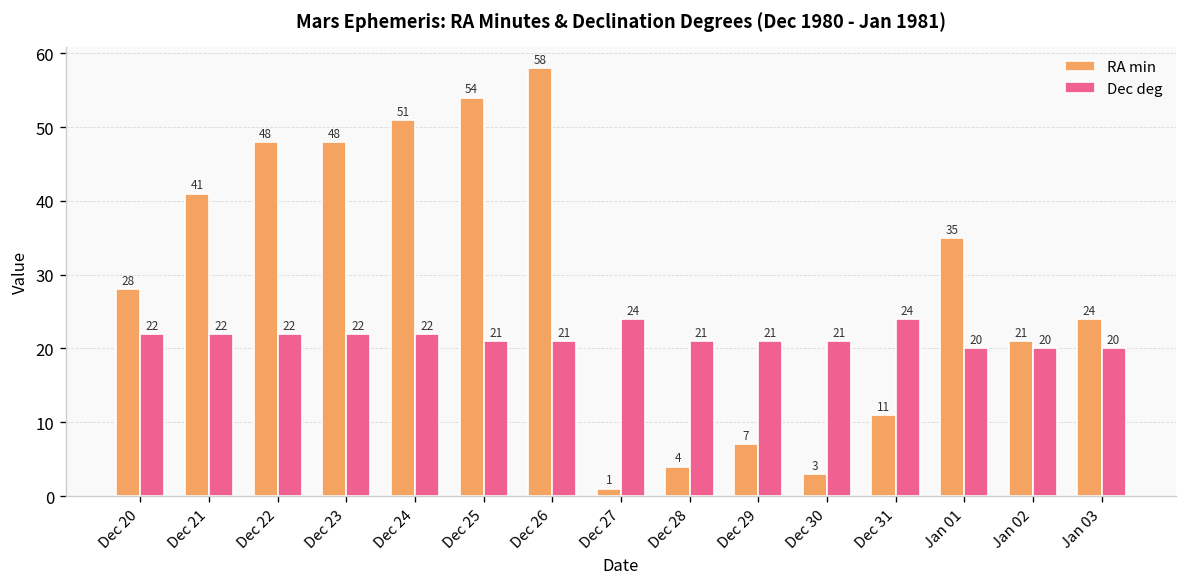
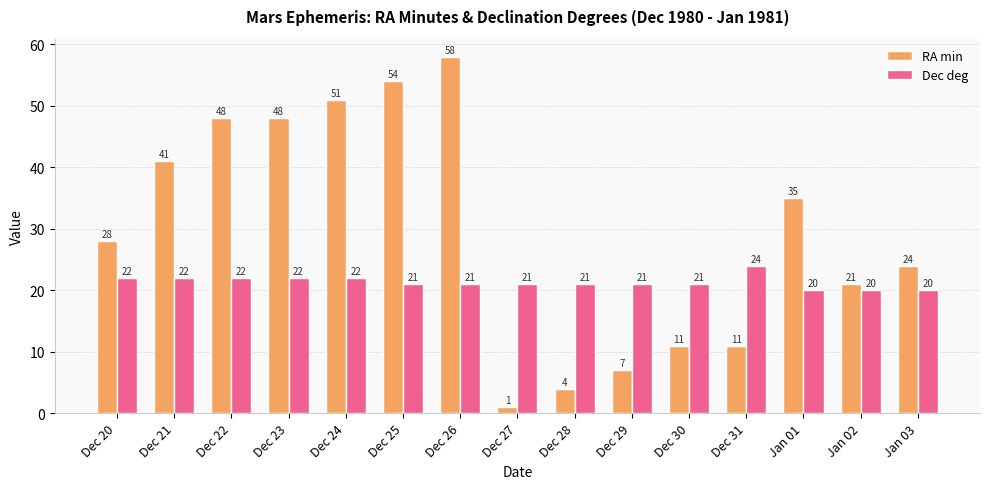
Dec deg, Dec 27: 24 -> 21
RA min, Dec 30: 3 -> 11
